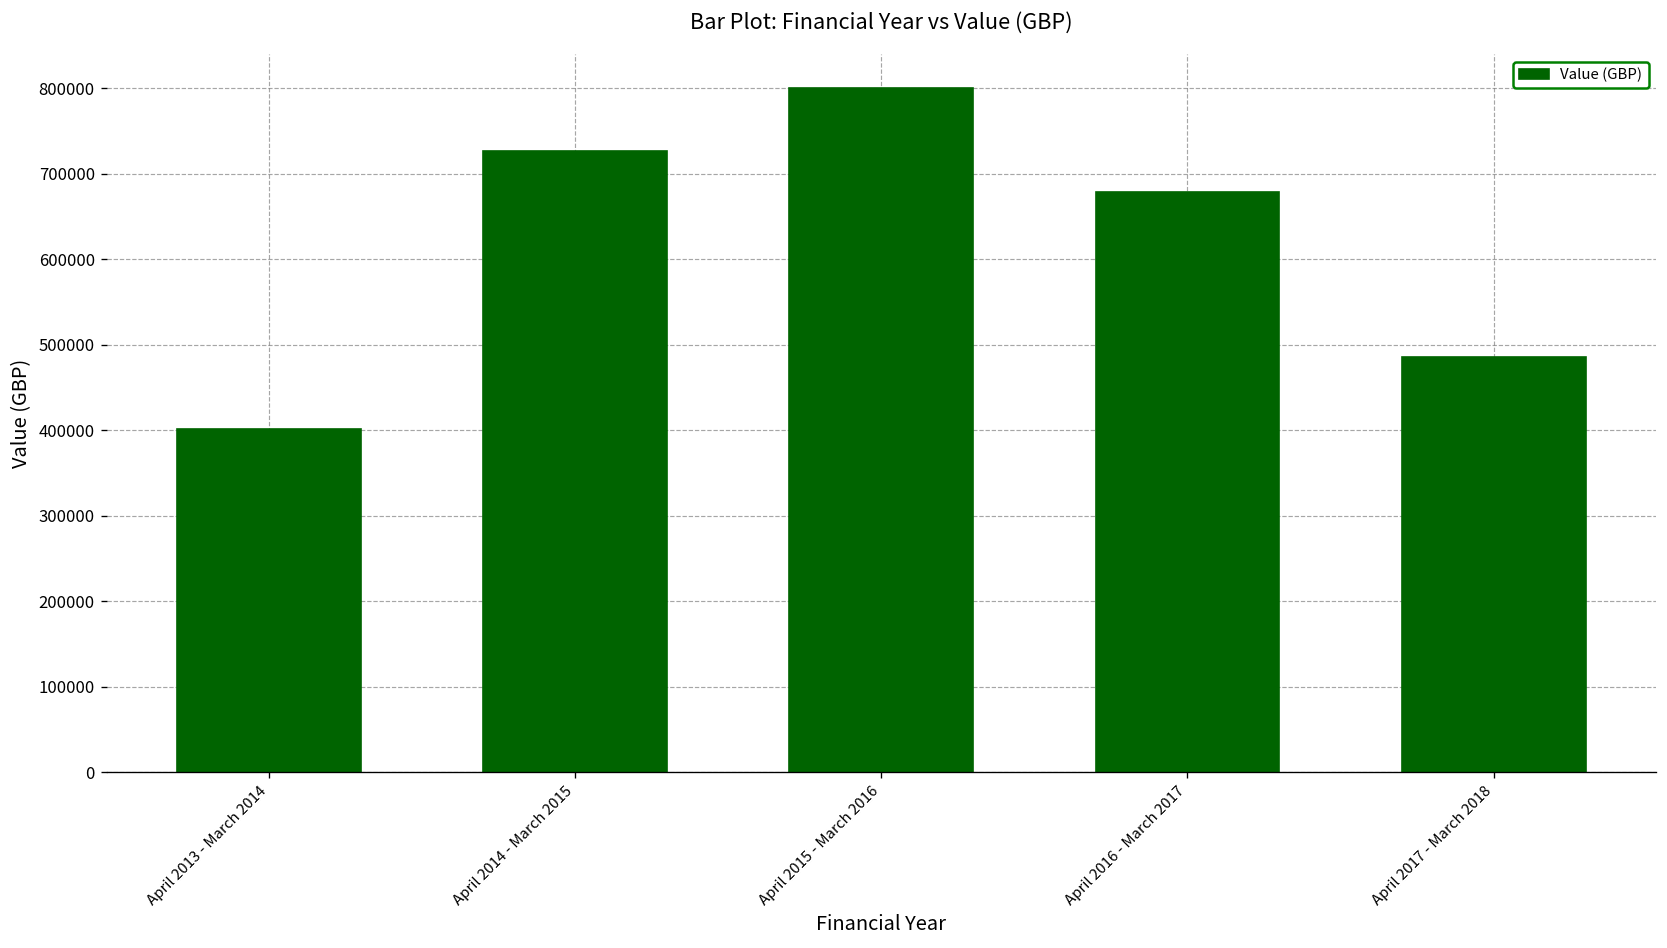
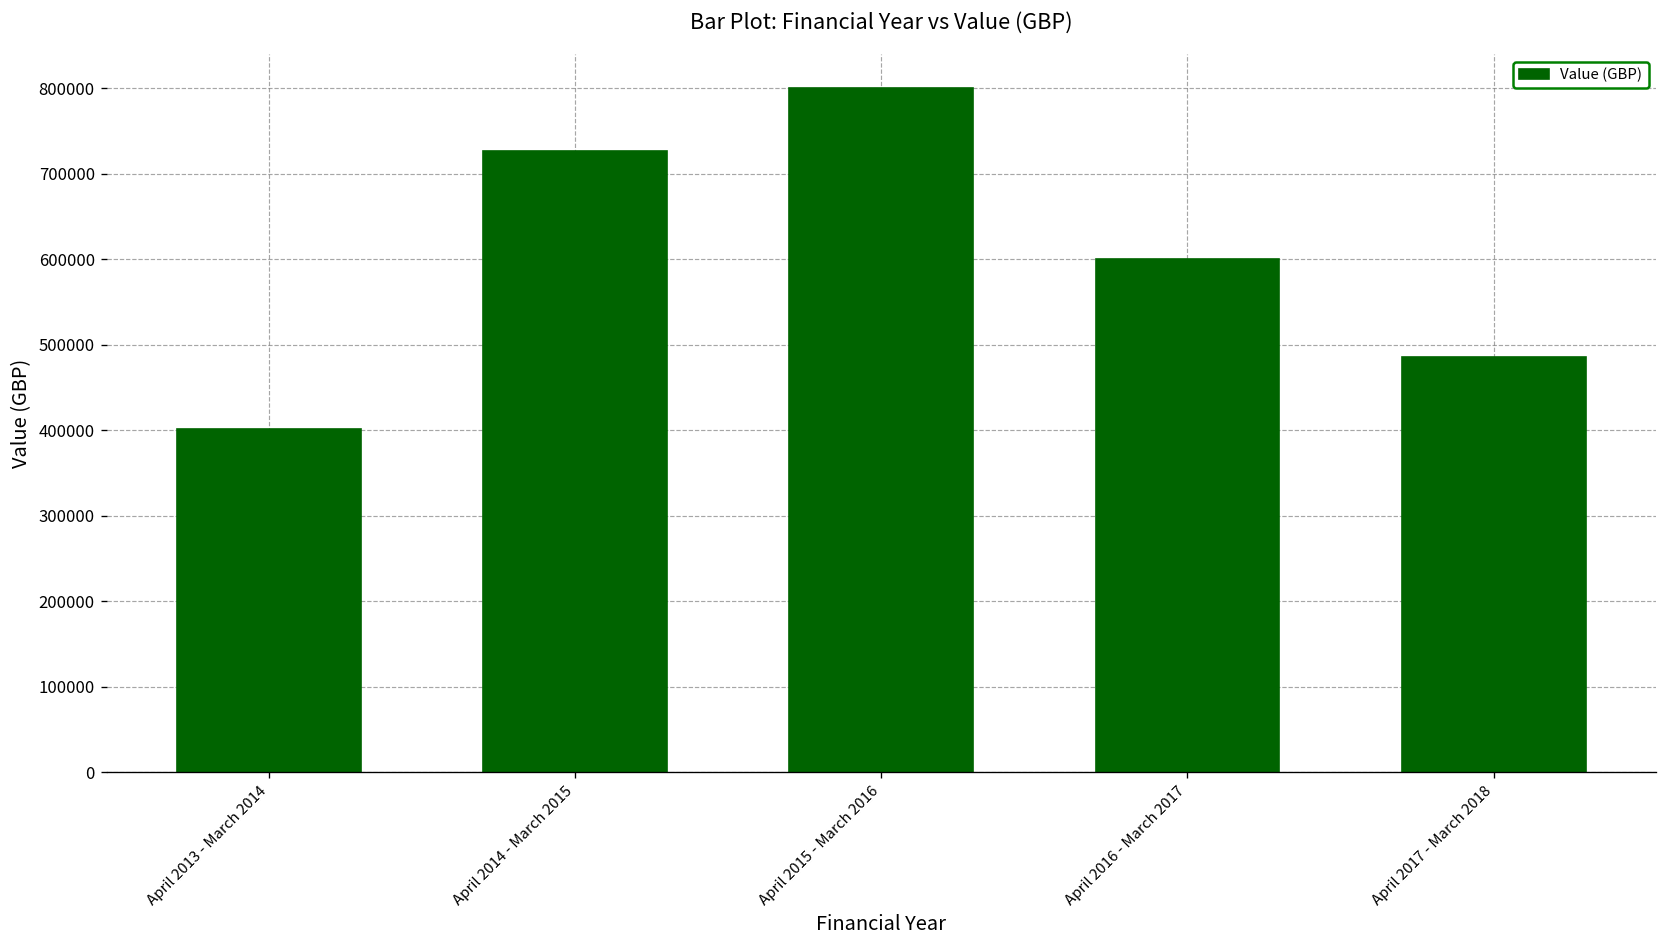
April 2016 - March 2017: 680000 -> 600000
